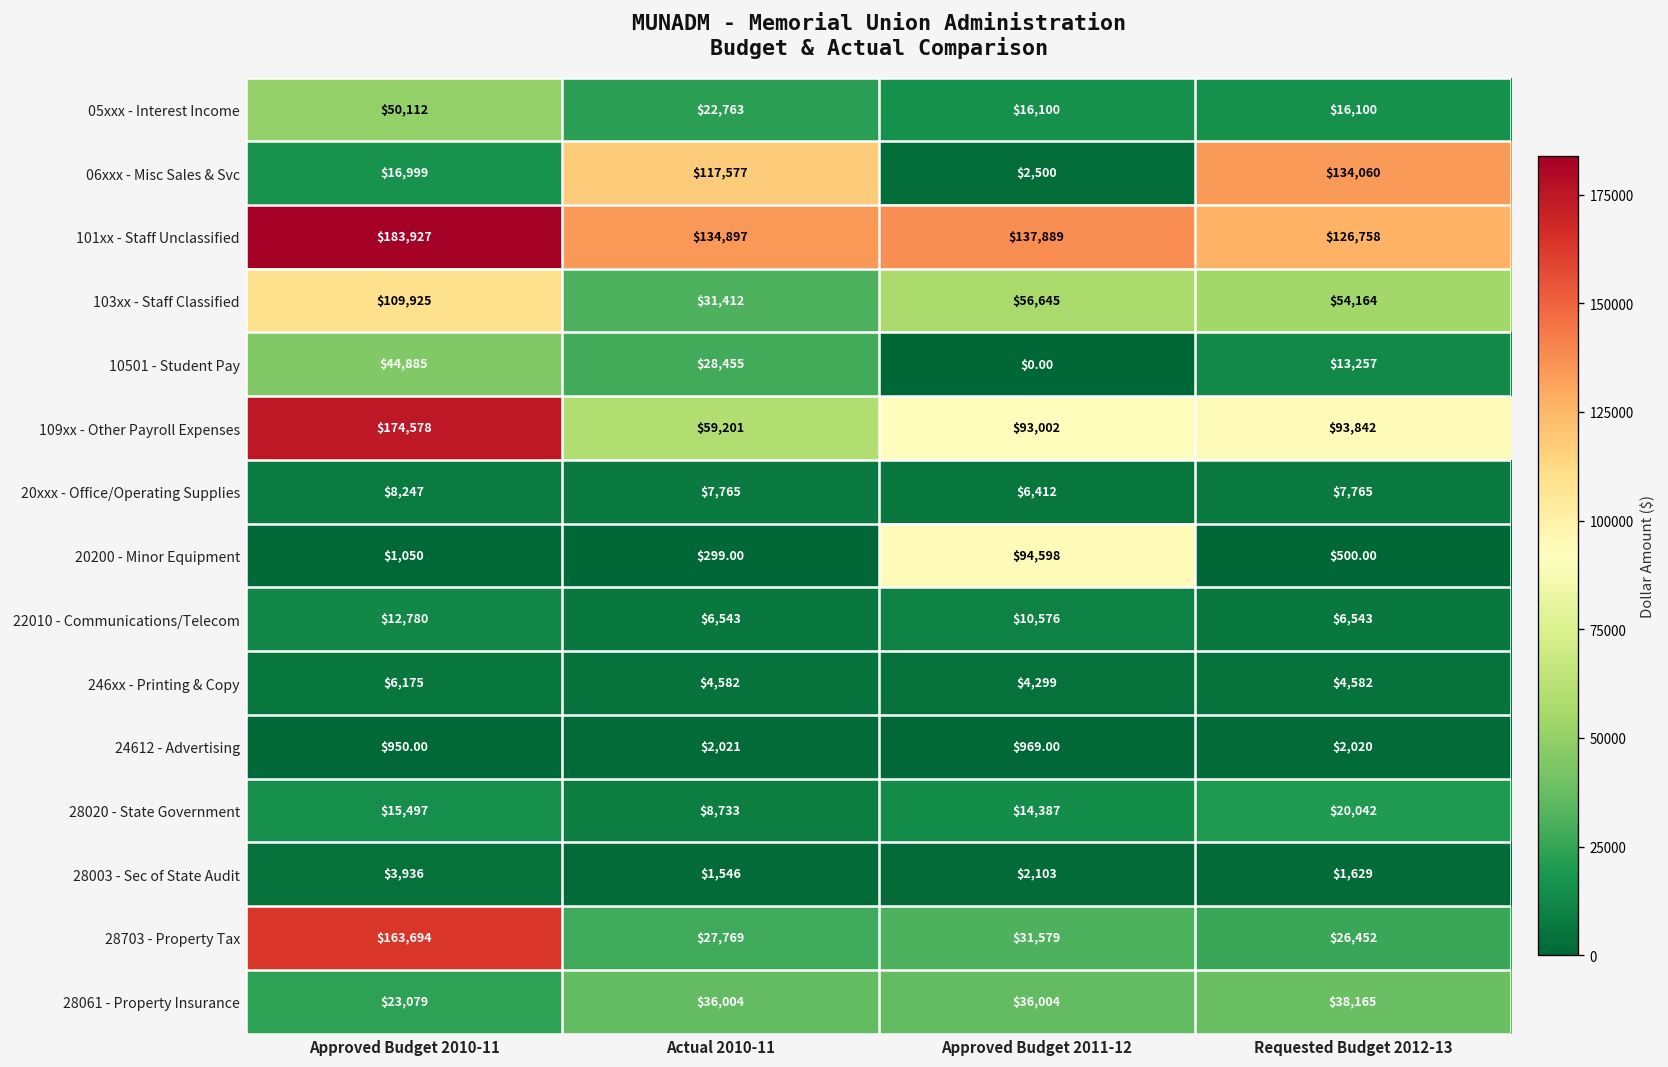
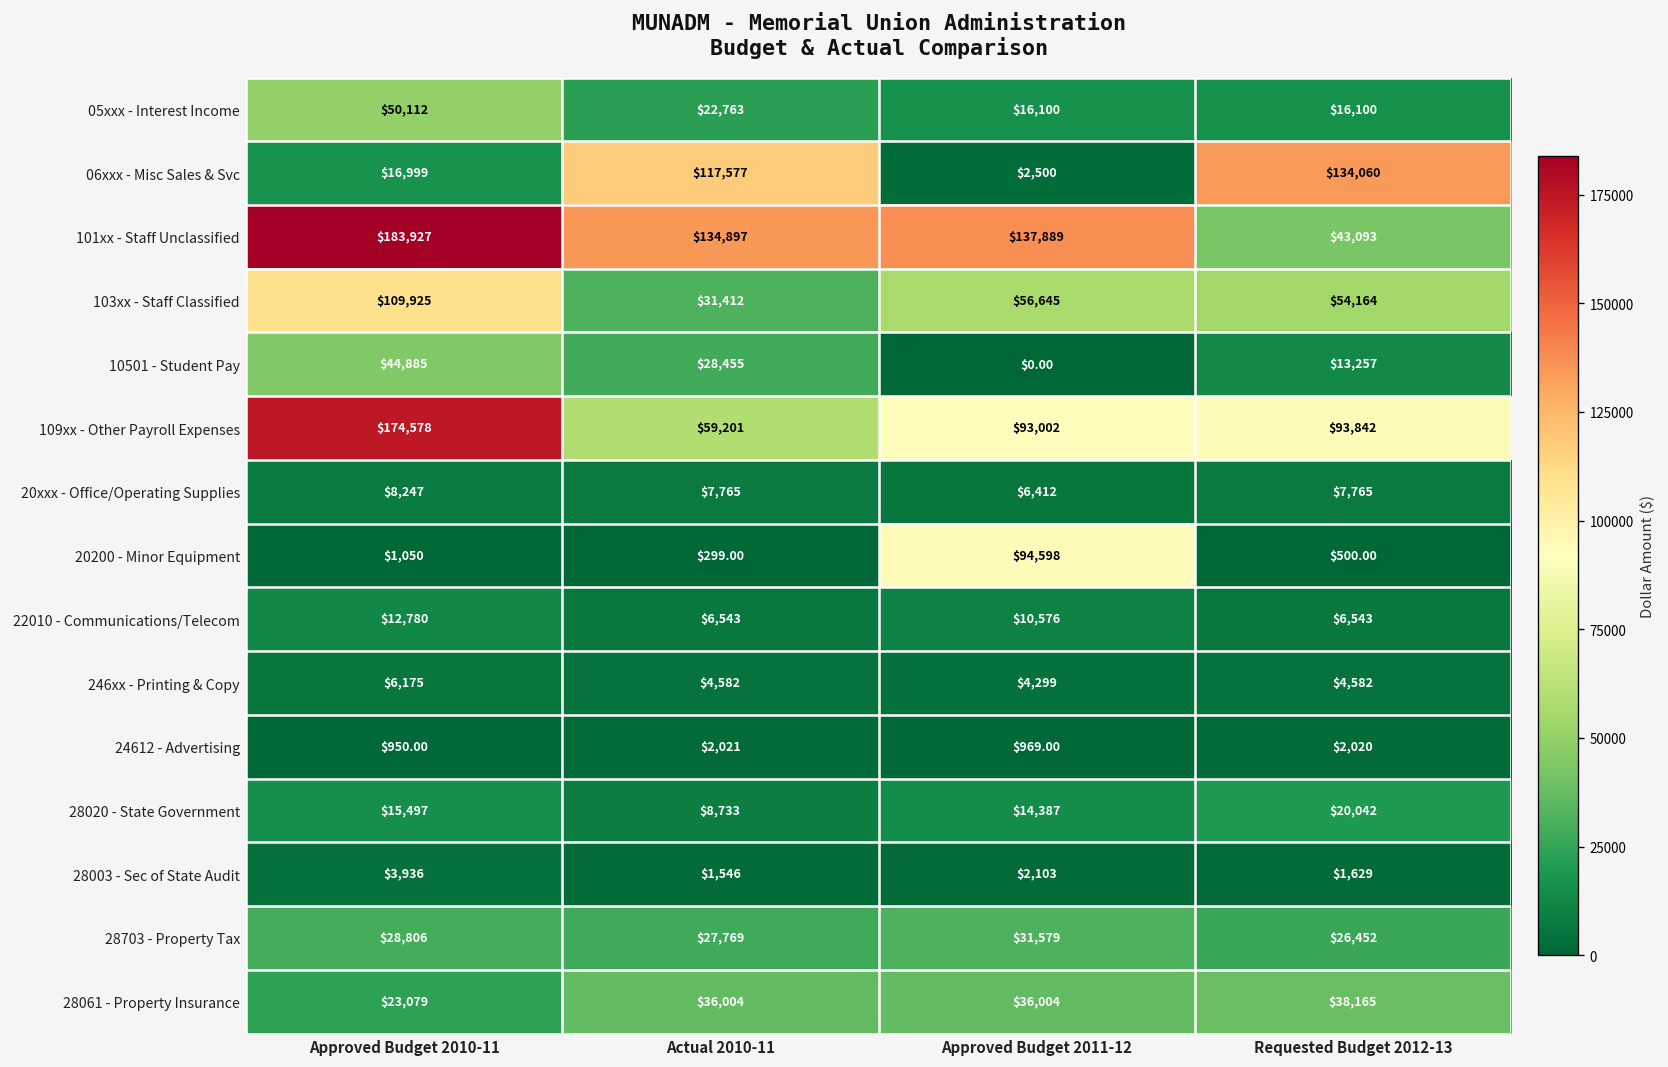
101xx - Staff Unclassified, Requested Budget 2012-13: $126,758 -> $43,093
28703 - Property Tax, Approved Budget 2010-11: $163,694 -> $28,806
